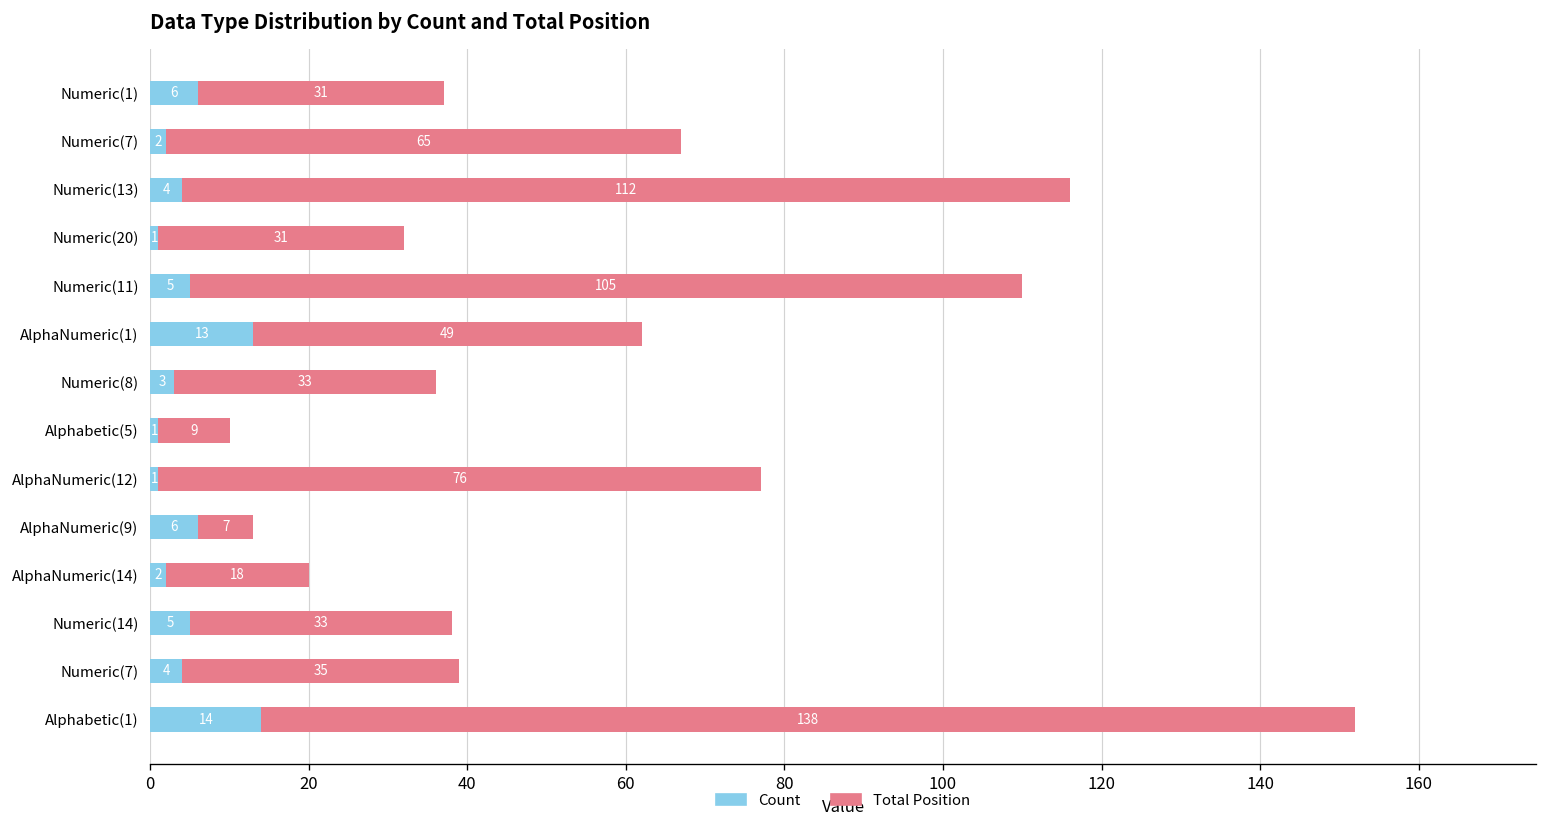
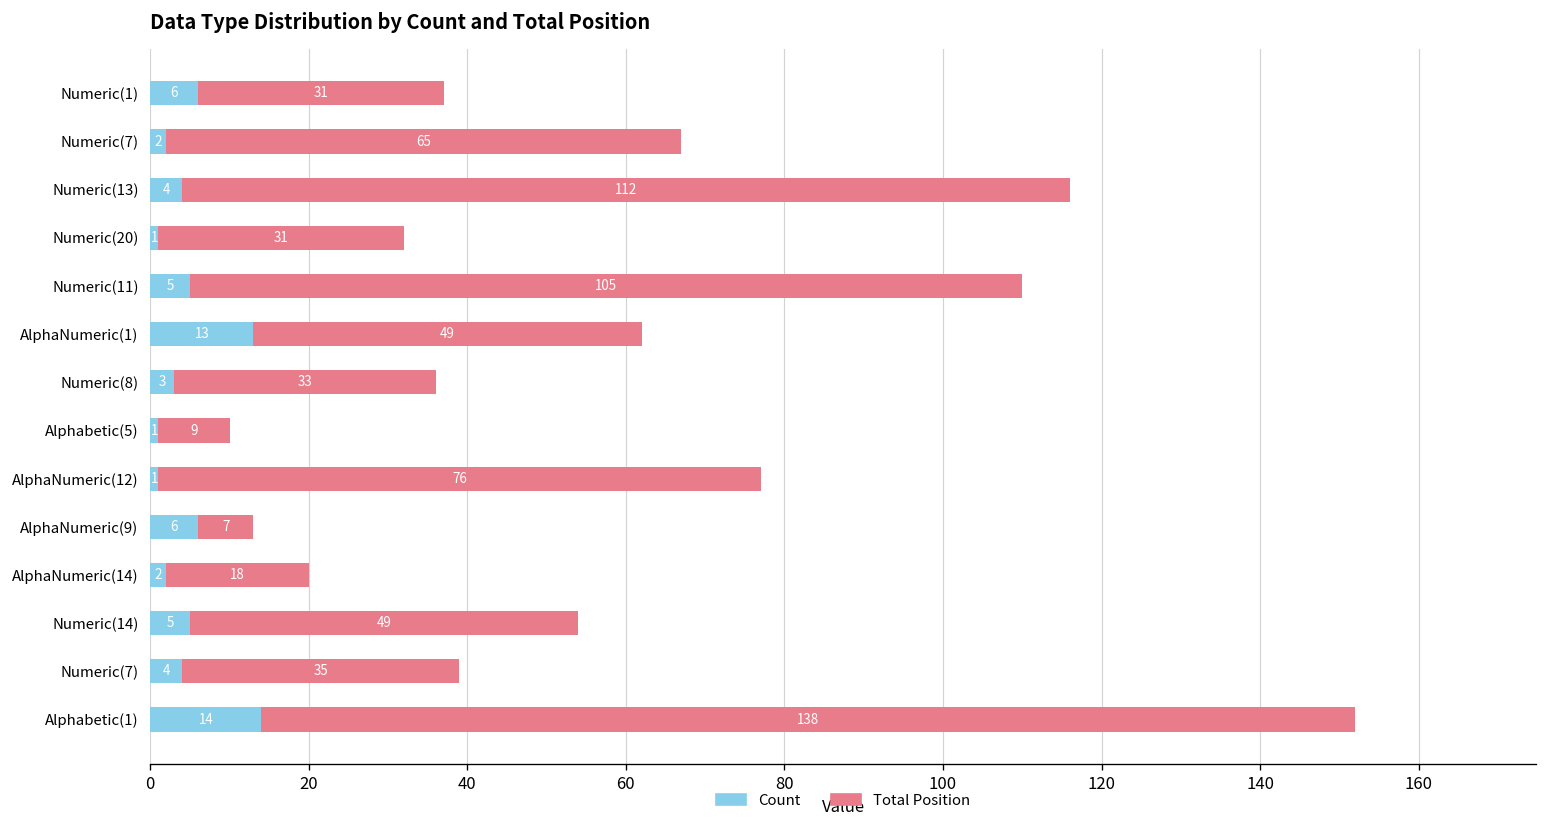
Total Position, Numeric(14): 33 -> 49
